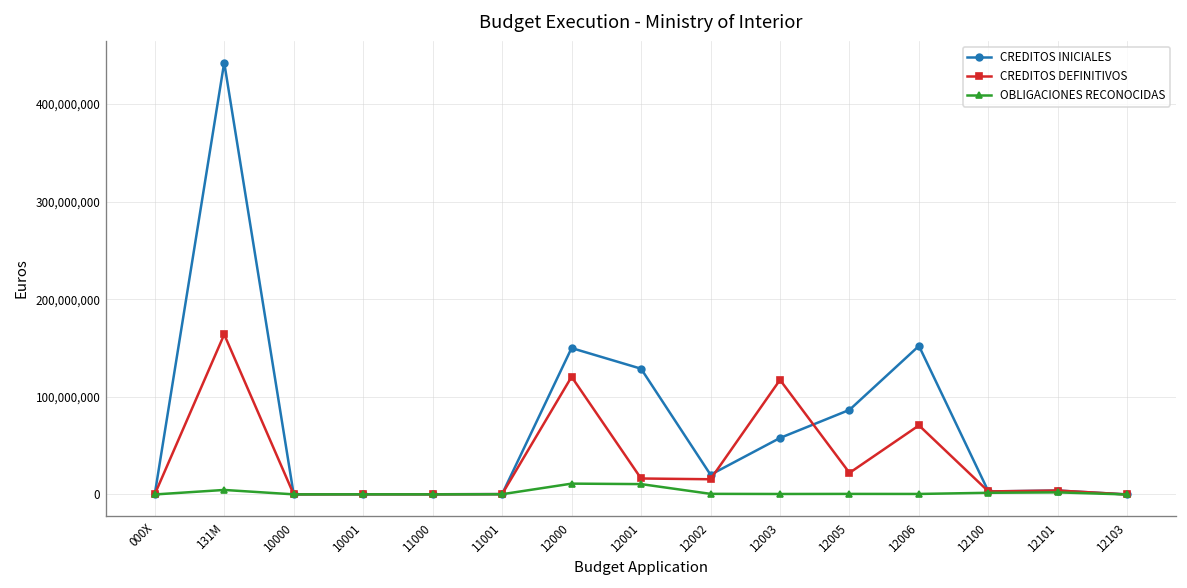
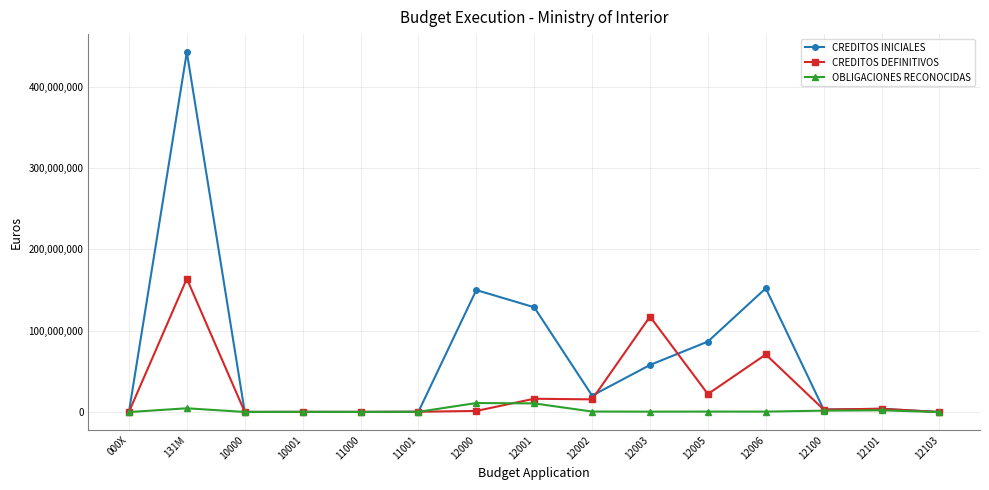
CREDITOS DEFINITIVOS, 12000: 120,000,000 -> 0
